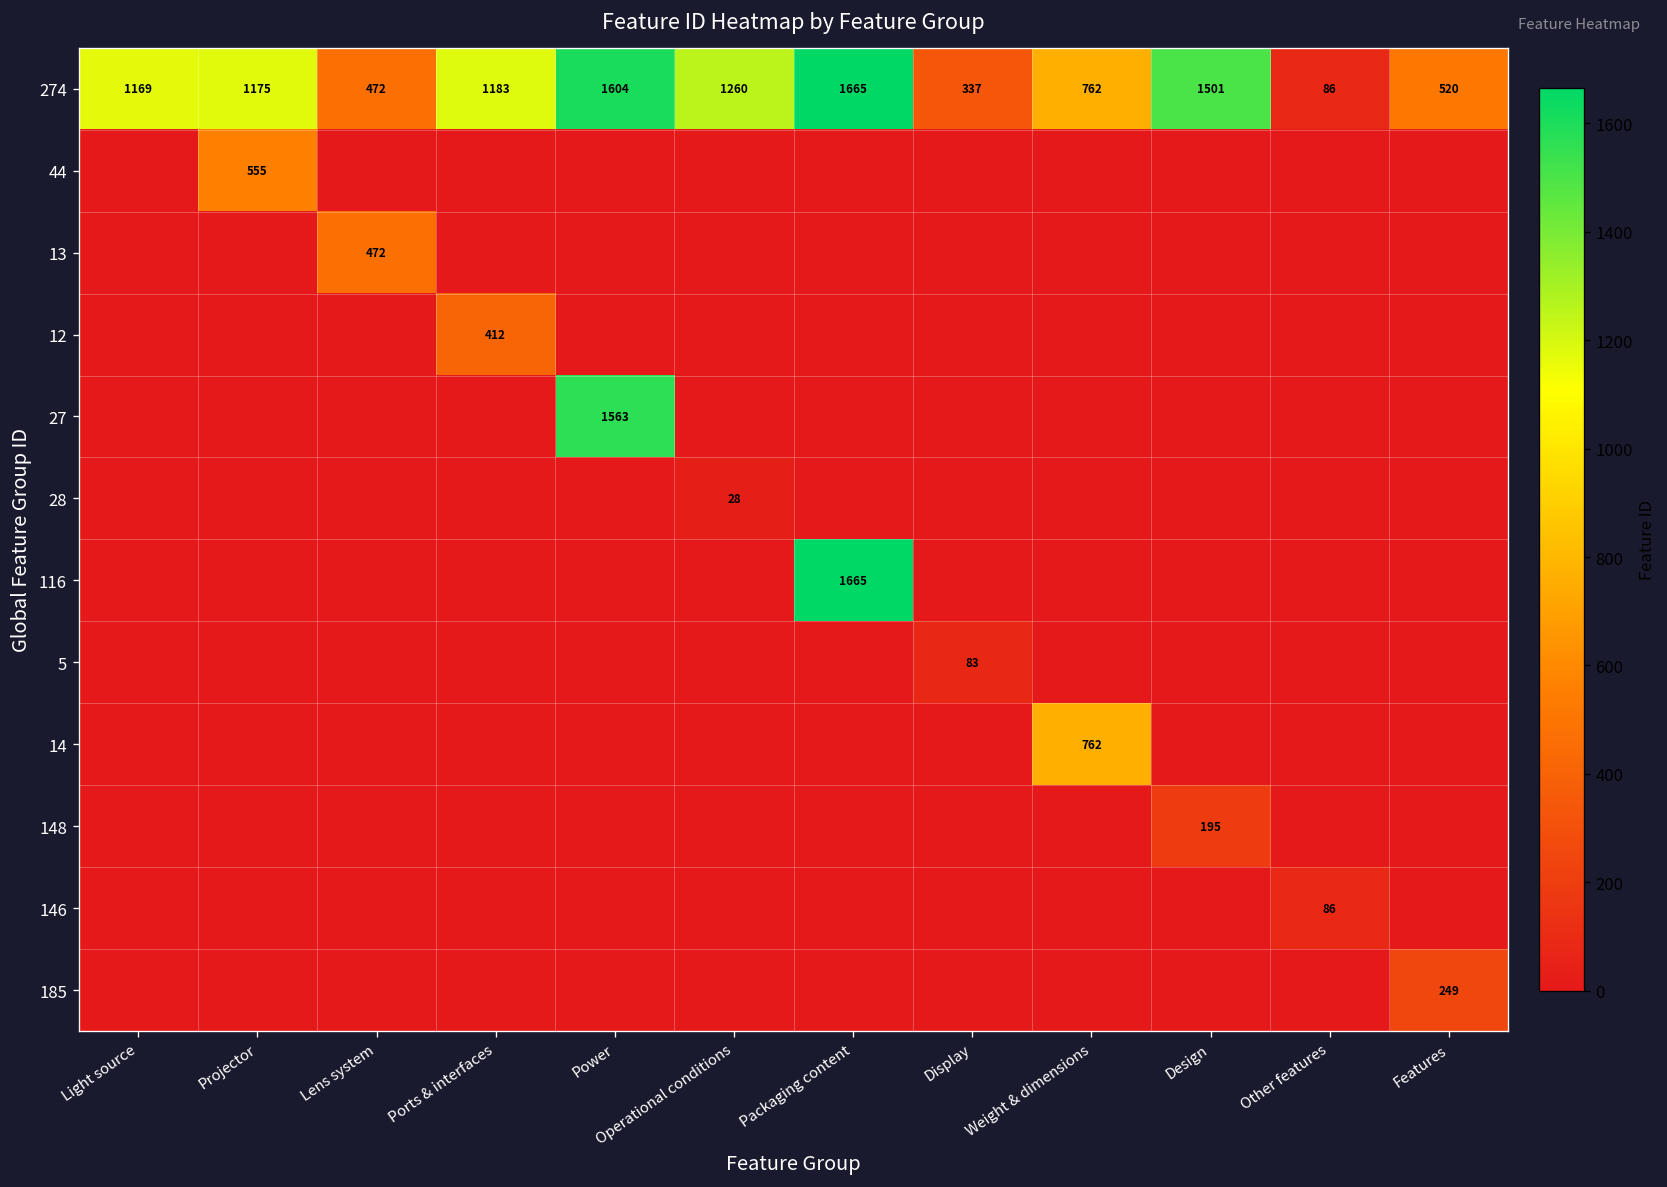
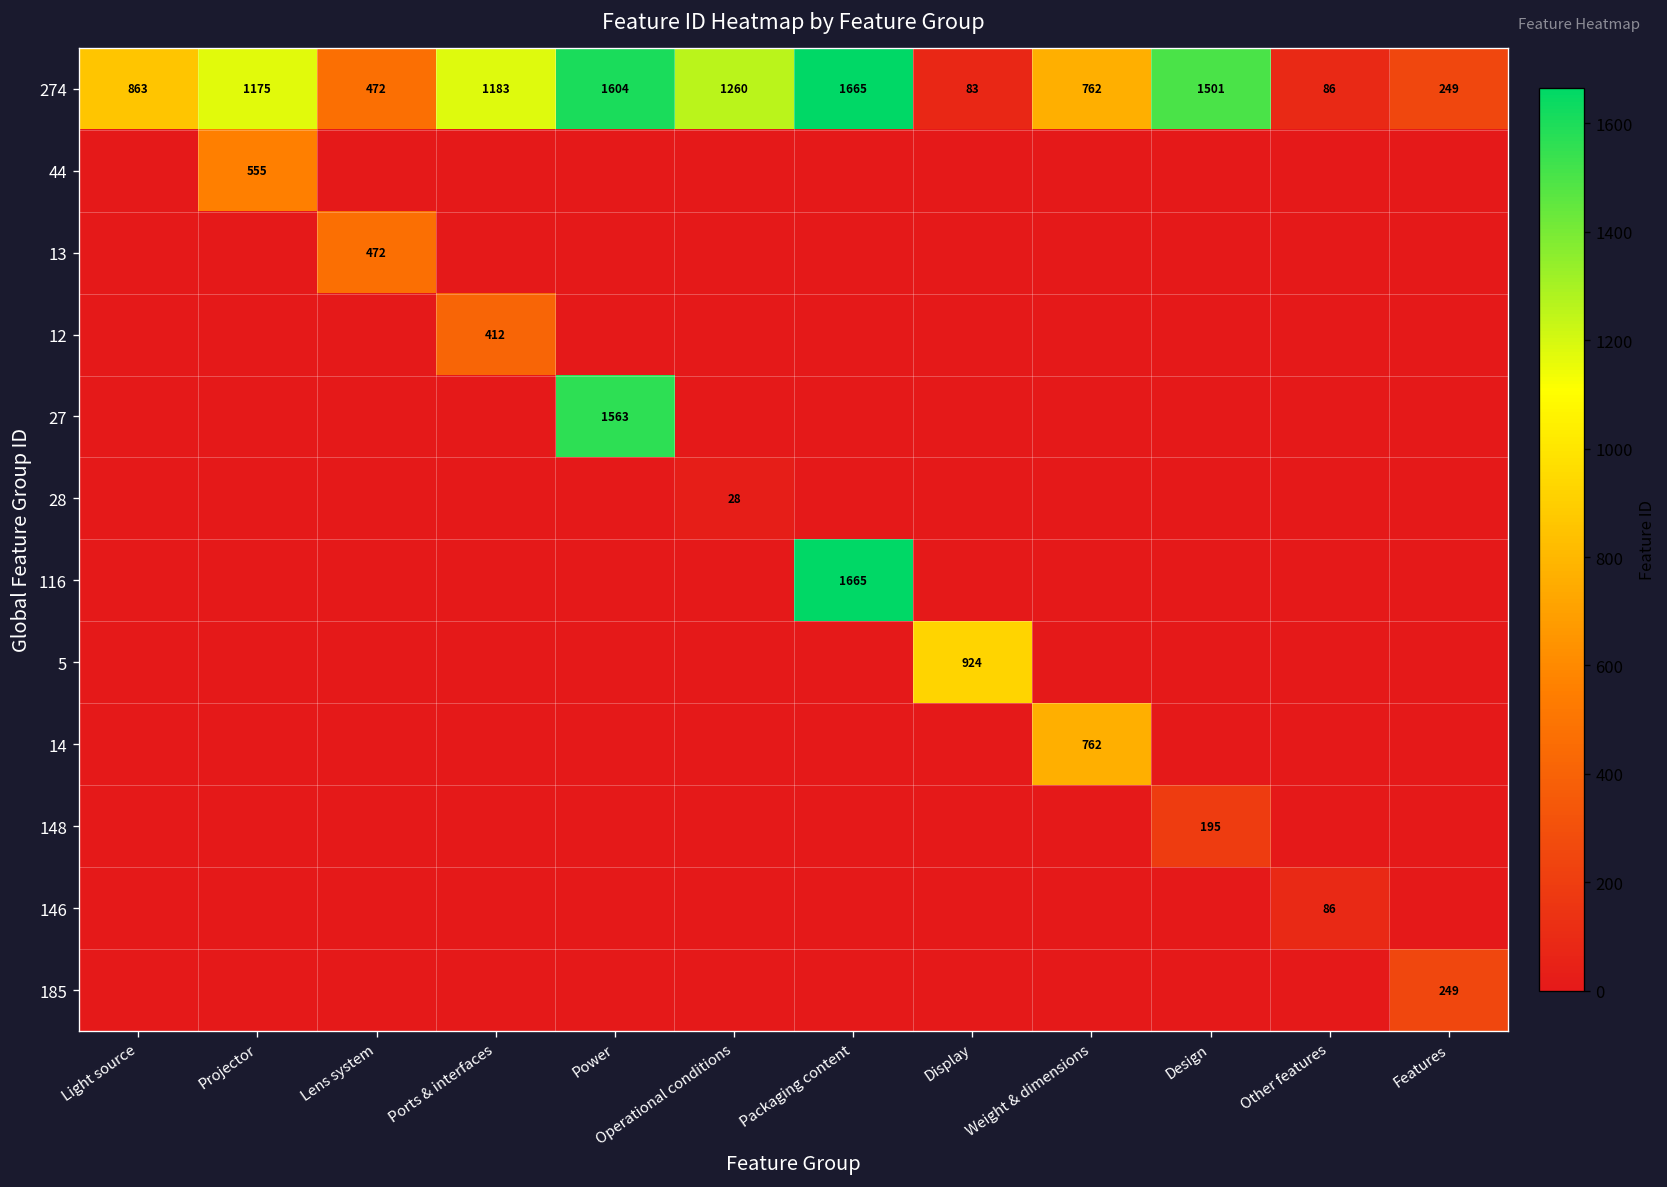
274, Light source: 1169 -> 863
274, Display: 337 -> 83
274, Features: 520 -> 249
5, Display: 83 -> 924
